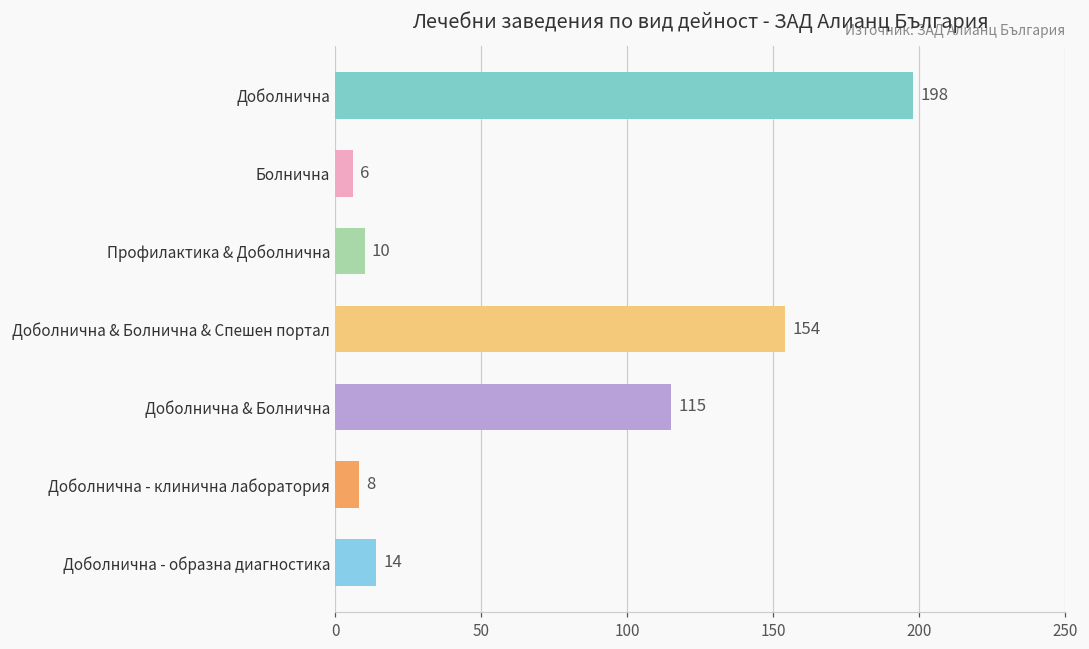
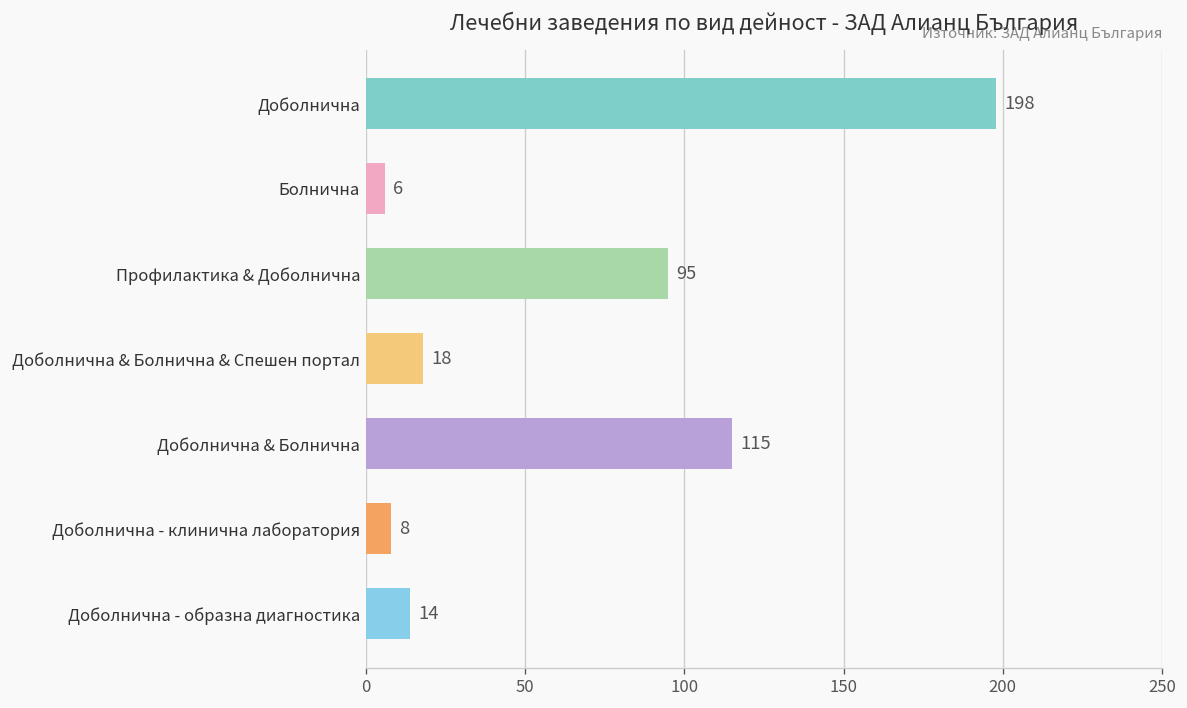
Профилактика & Доболнична: 10 -> 95
Доболнична & Болнична & Спешен портал: 154 -> 18
